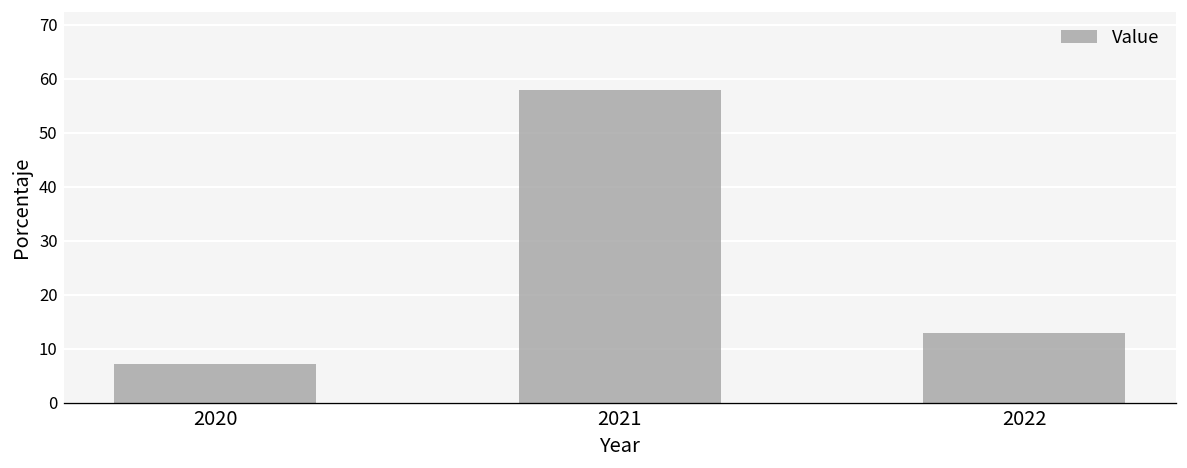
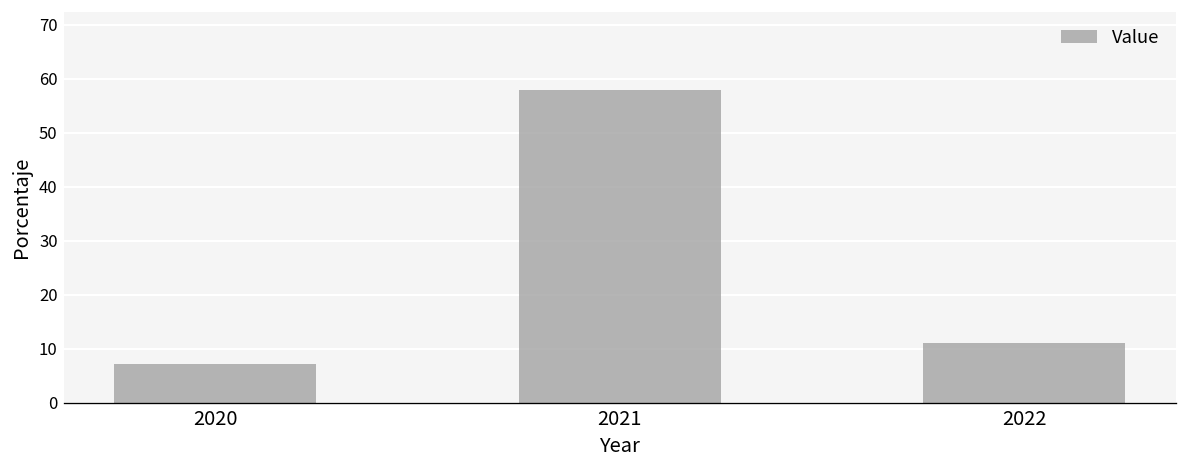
2022: 13 -> 11
